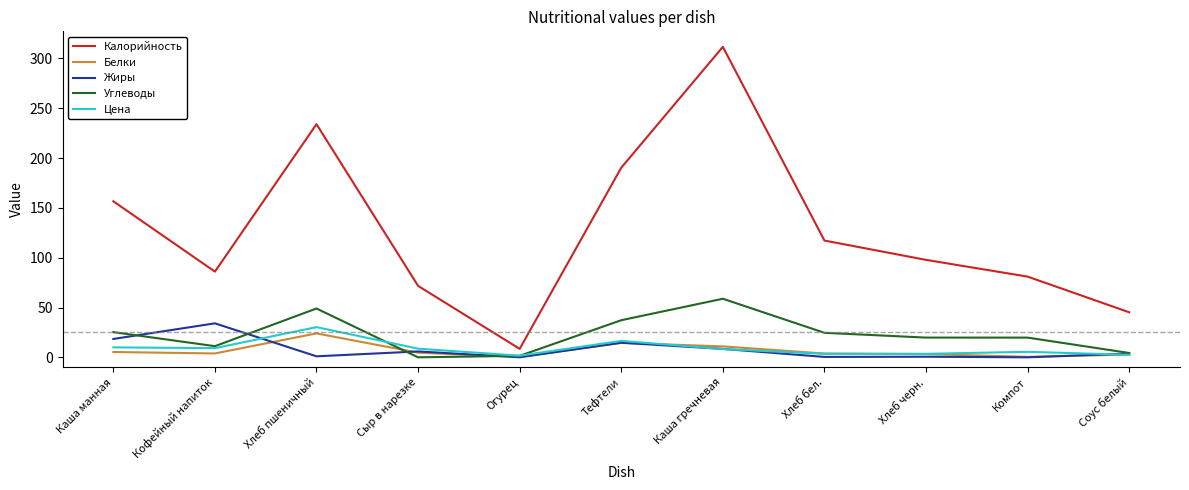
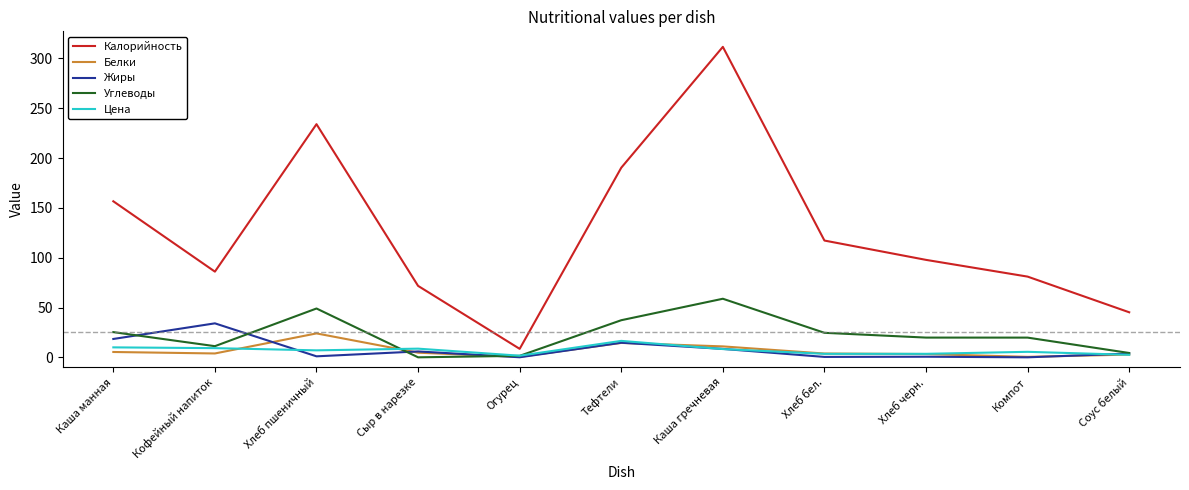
Цена, Хлеб пшеничный: 30 -> 10
